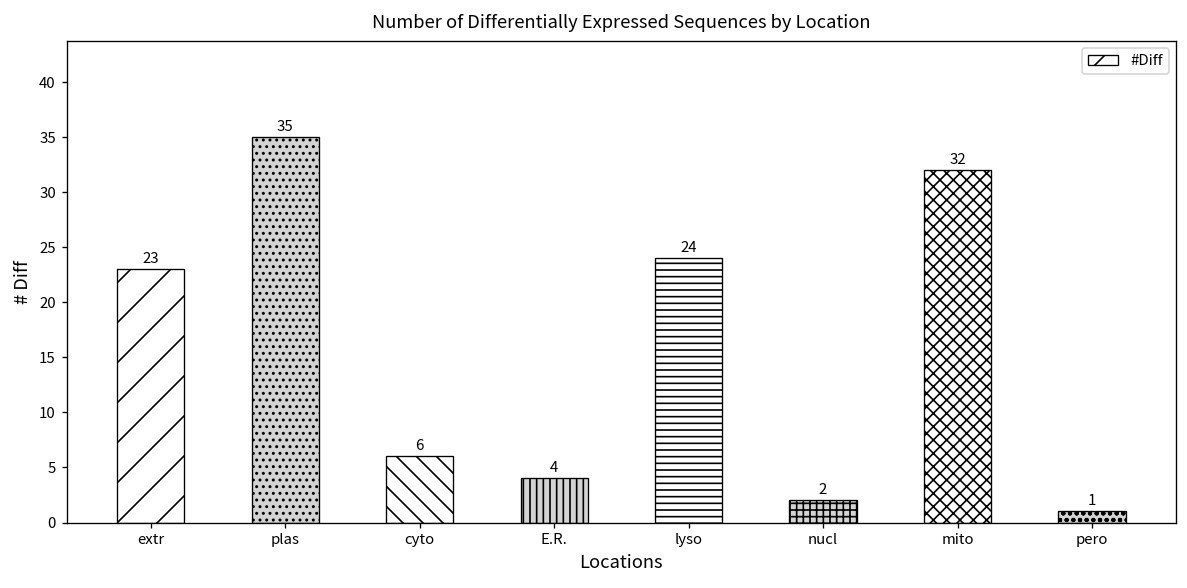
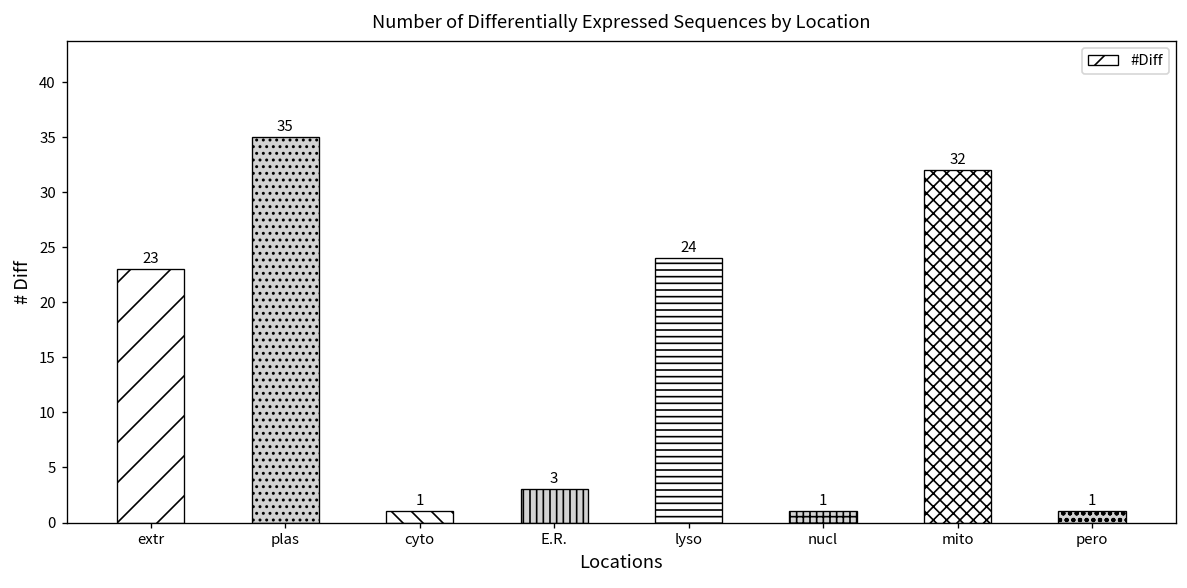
cyto: 6 -> 1
E.R.: 4 -> 3
nucl: 2 -> 1
